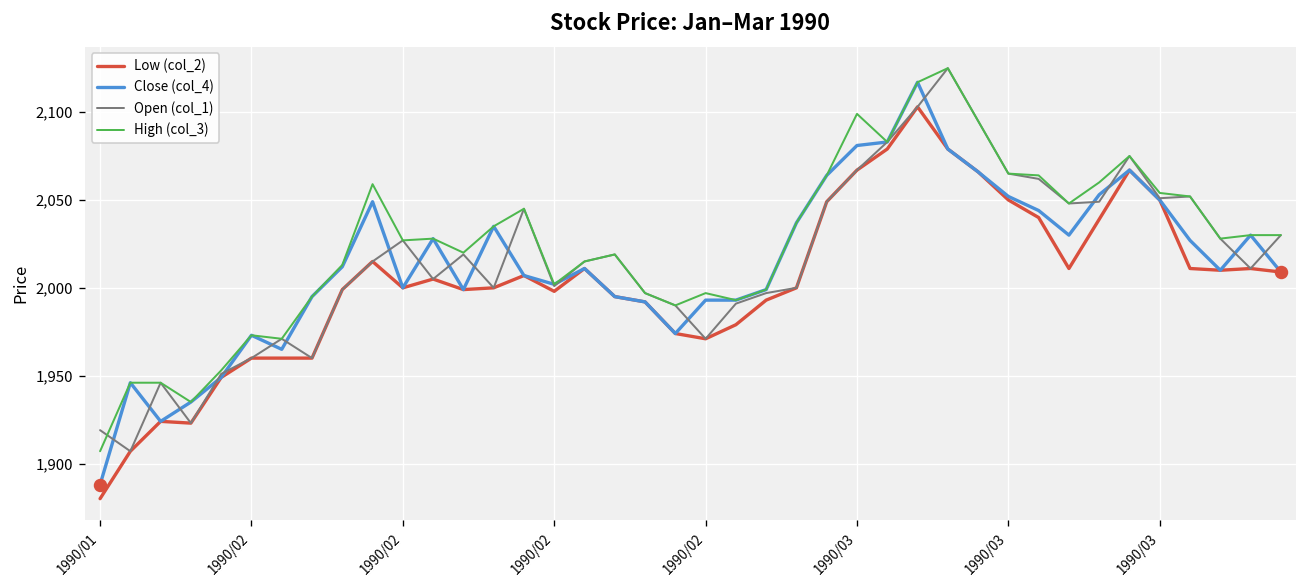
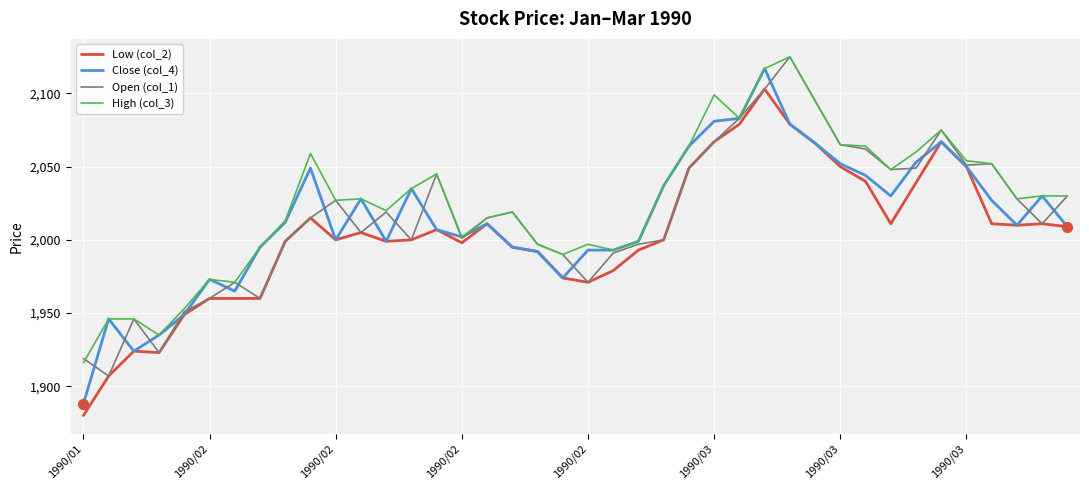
High (col_3), 1990/01: 1,907 -> 1,916
